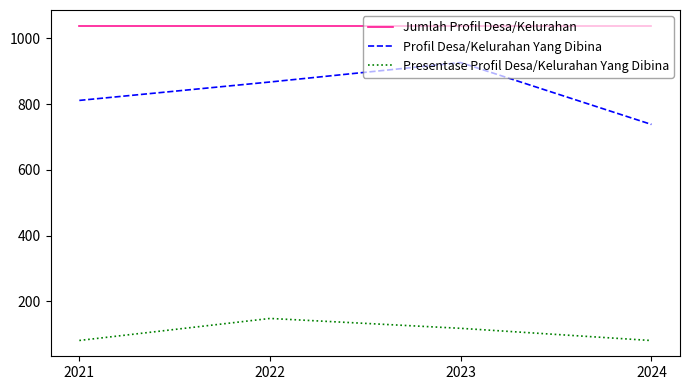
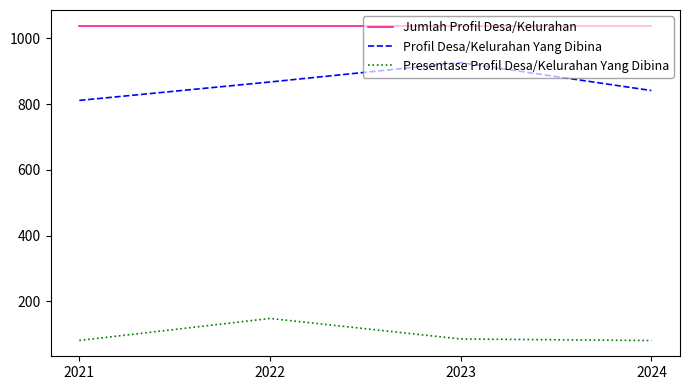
Presentase Profil Desa/Kelurahan Yang Dibina, 2023: 120 -> 90
Profil Desa/Kelurahan Yang Dibina, 2024: 740 -> 840
